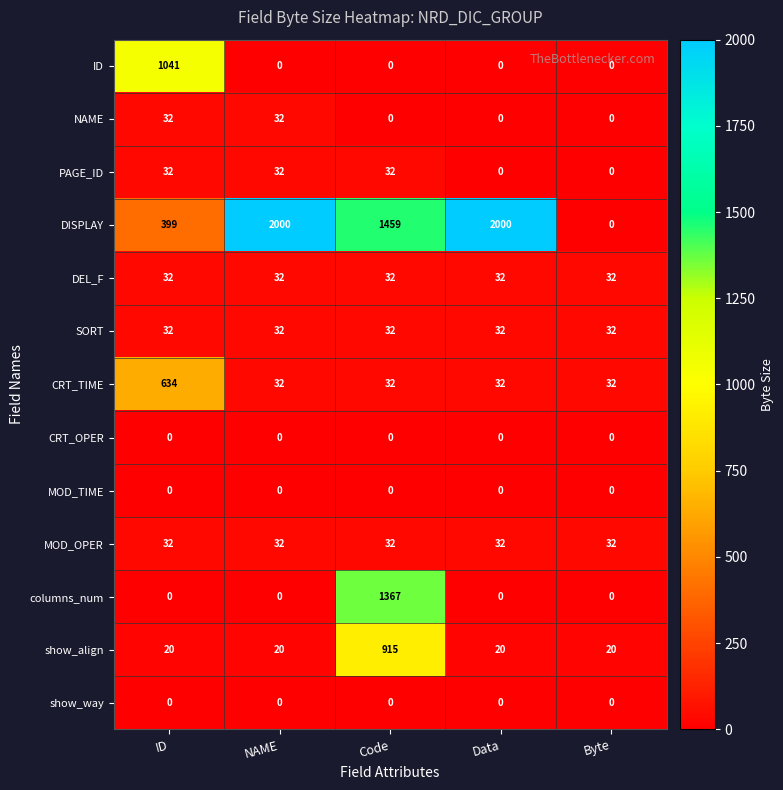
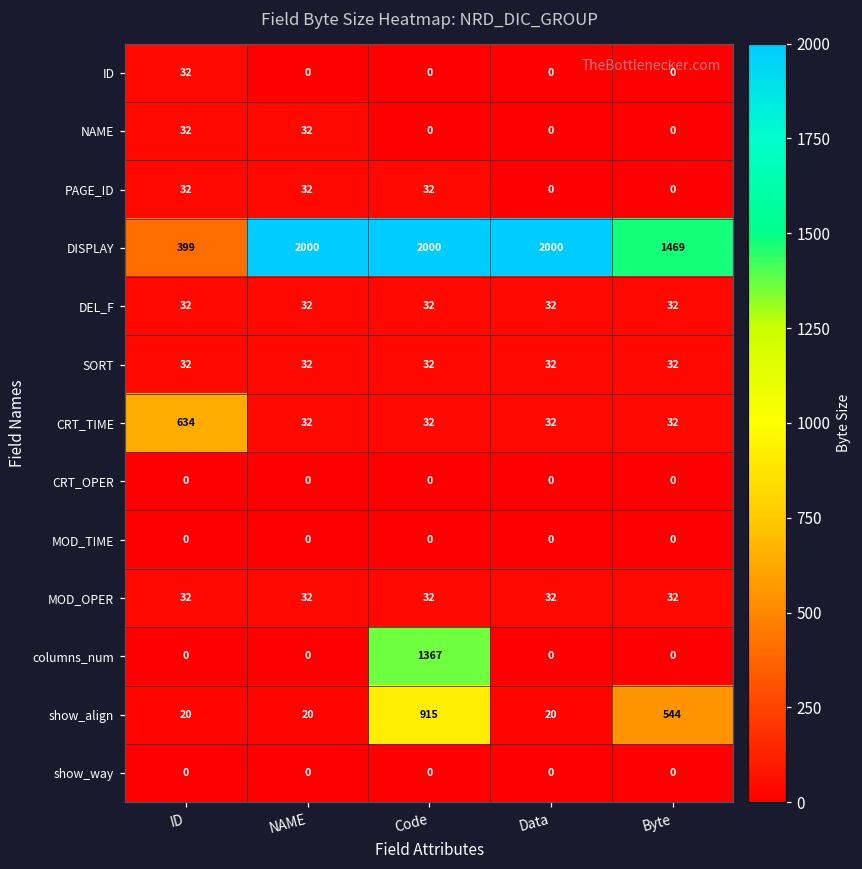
ID, ID: 1041 -> 32
DISPLAY, Code: 1459 -> 2000
DISPLAY, Byte: 0 -> 1469
show_align, Byte: 20 -> 544
